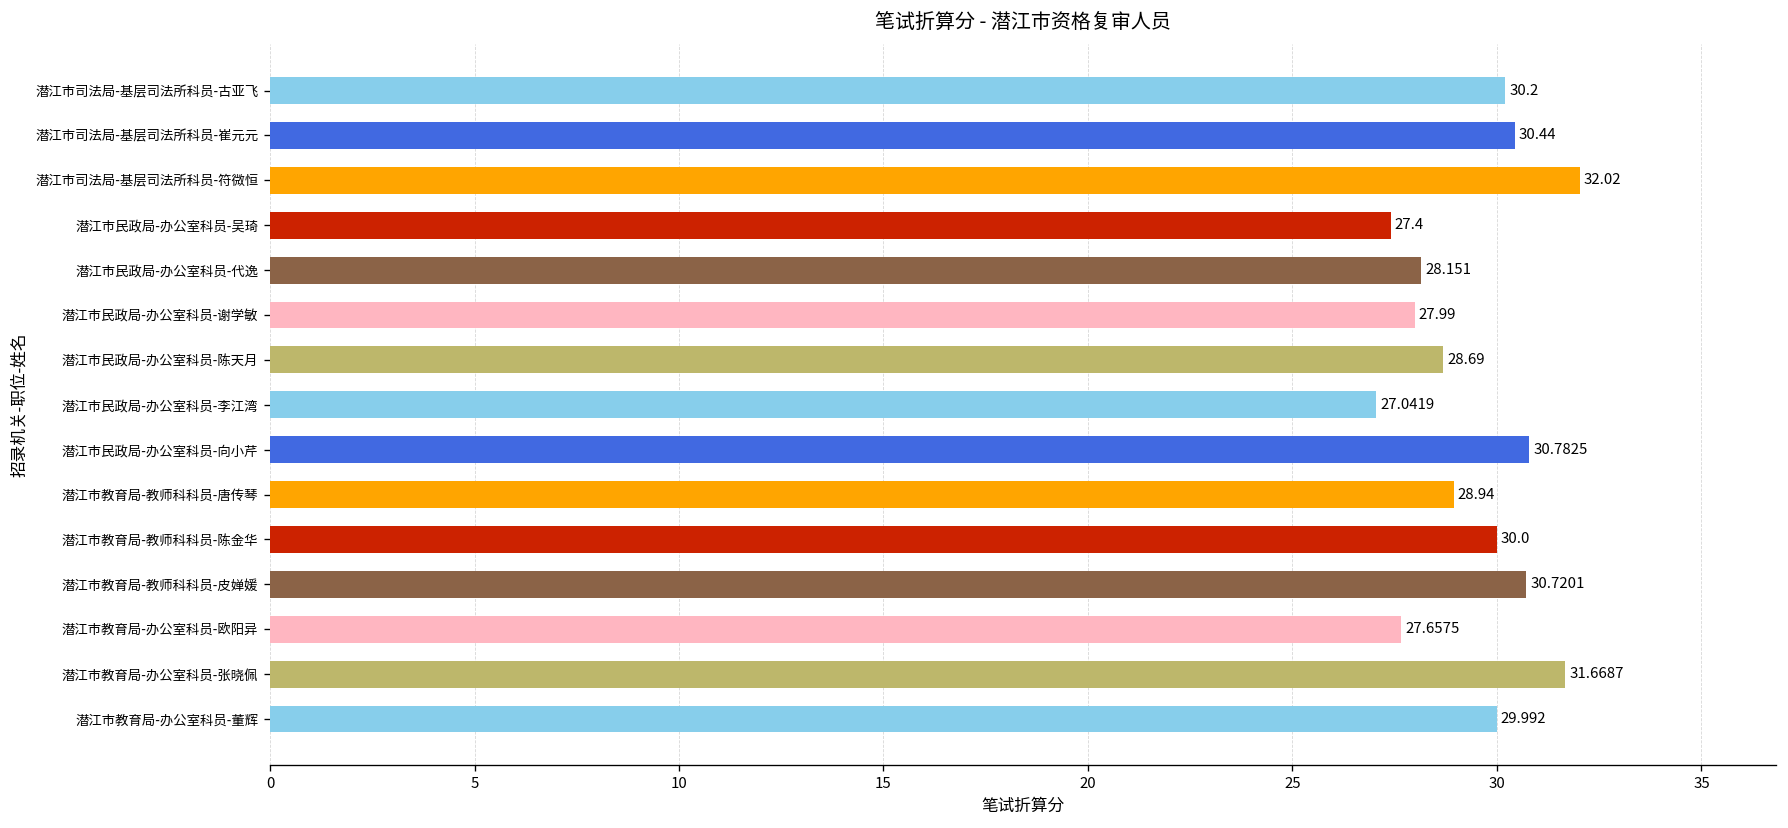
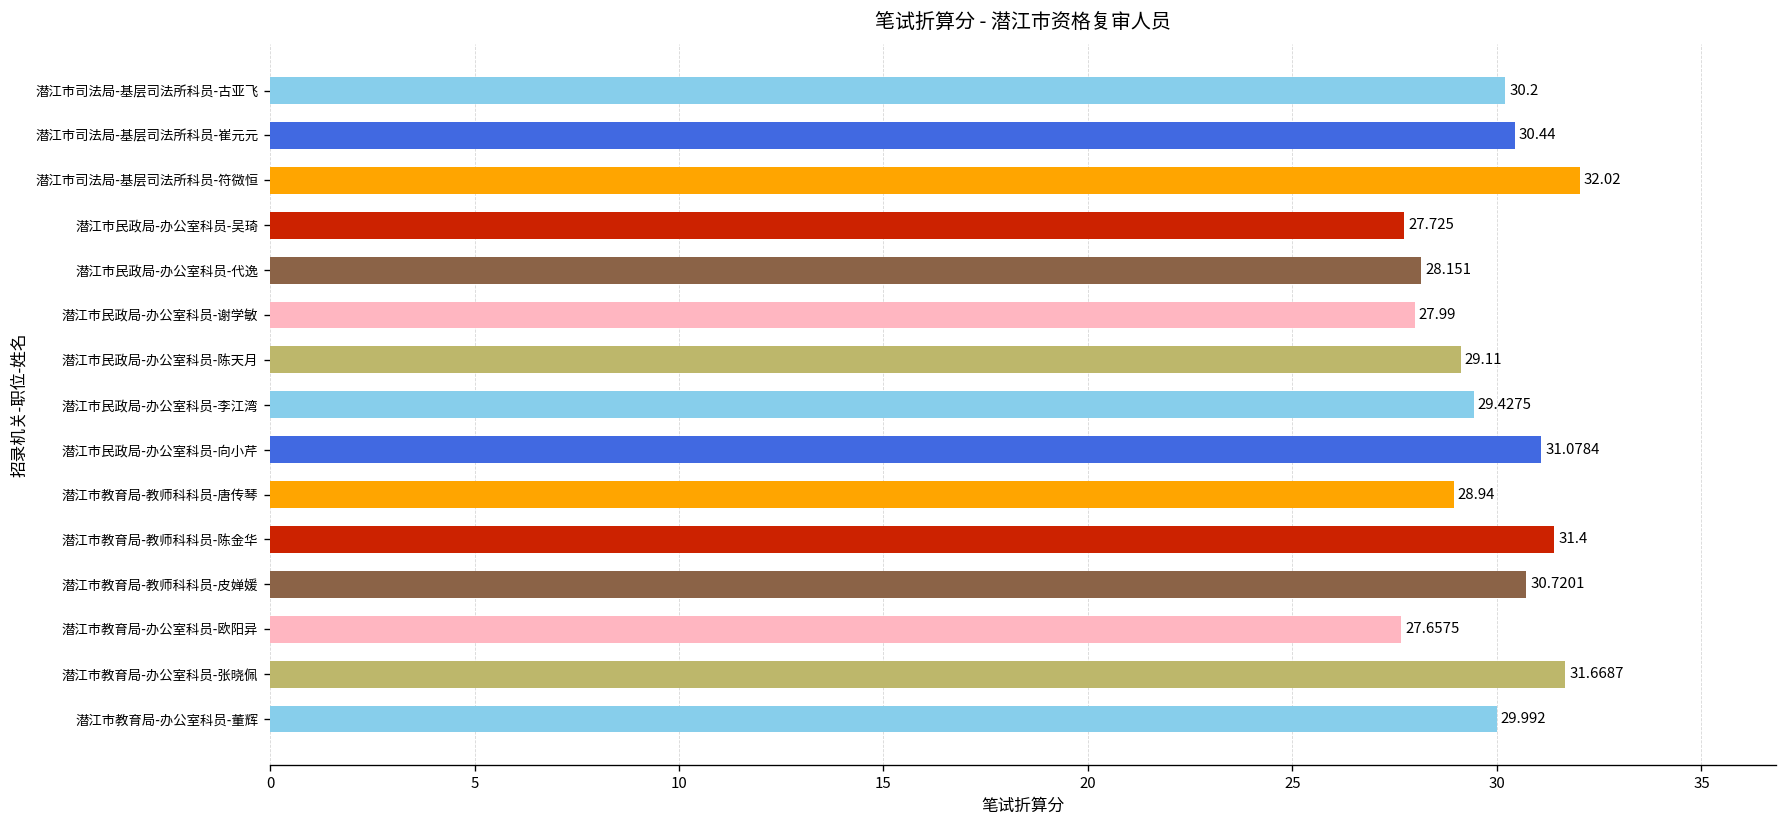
潜江市民政局-办公室科员-吴琦: 27.4 -> 27.725
潜江市民政局-办公室科员-陈天月: 28.69 -> 29.11
潜江市民政局-办公室科员-李江湾: 27.0419 -> 29.4275
潜江市民政局-办公室科员-向小芹: 30.7825 -> 31.0784
潜江市教育局-教师科科员-陈金华: 30.0 -> 31.4
